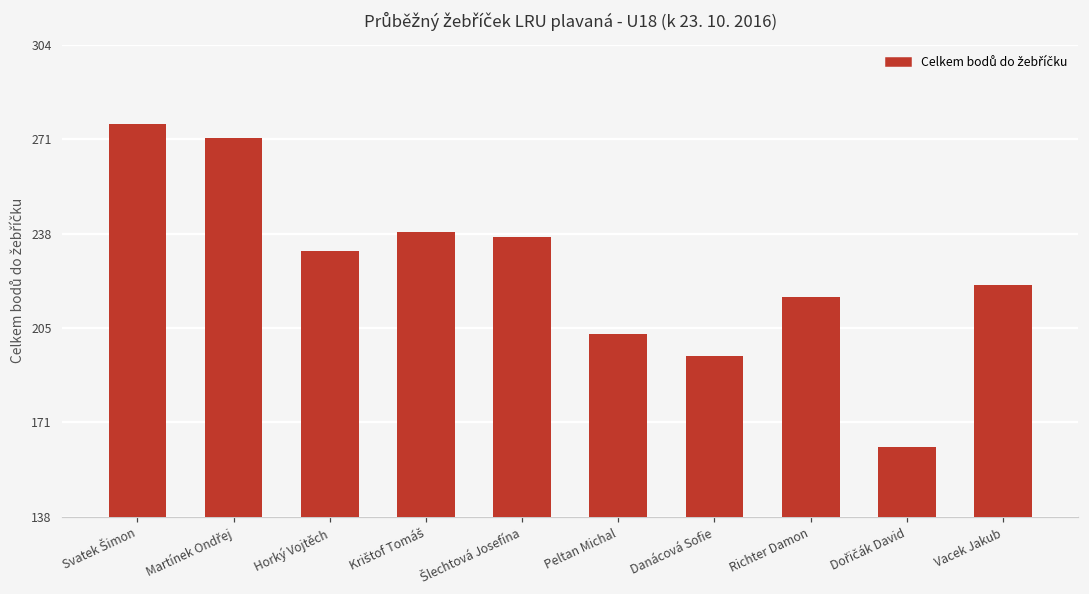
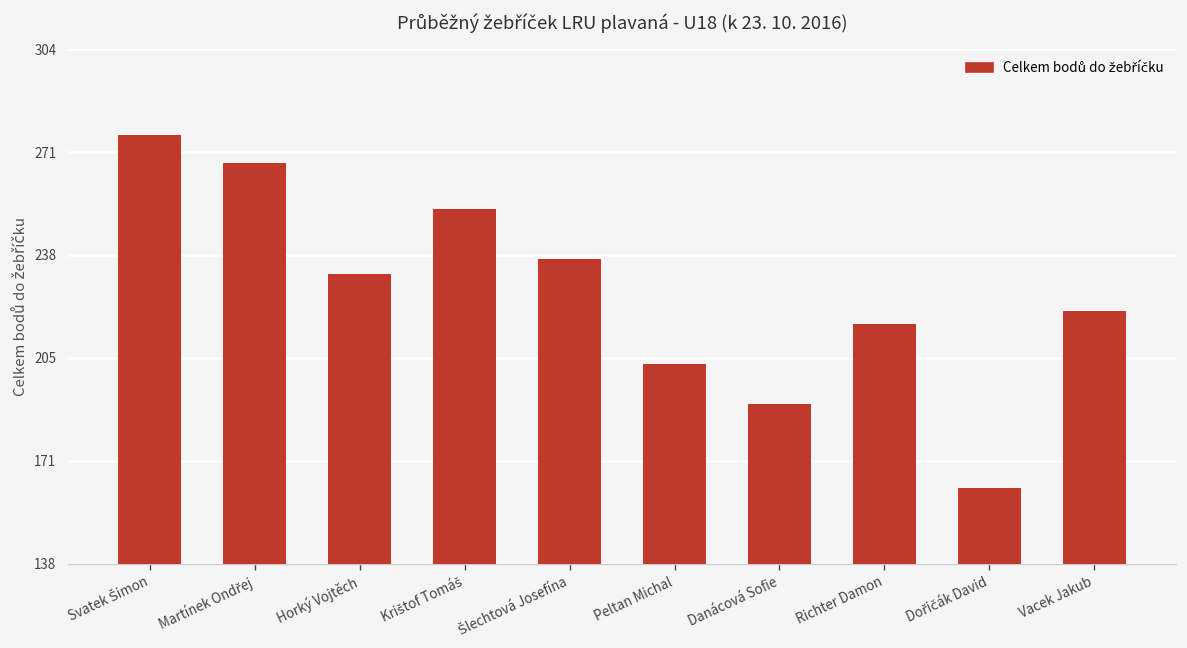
Martínek Ondřej: 272 -> 268
Krištof Tomáš: 239 -> 253
Danácová Sofie: 195 -> 190
